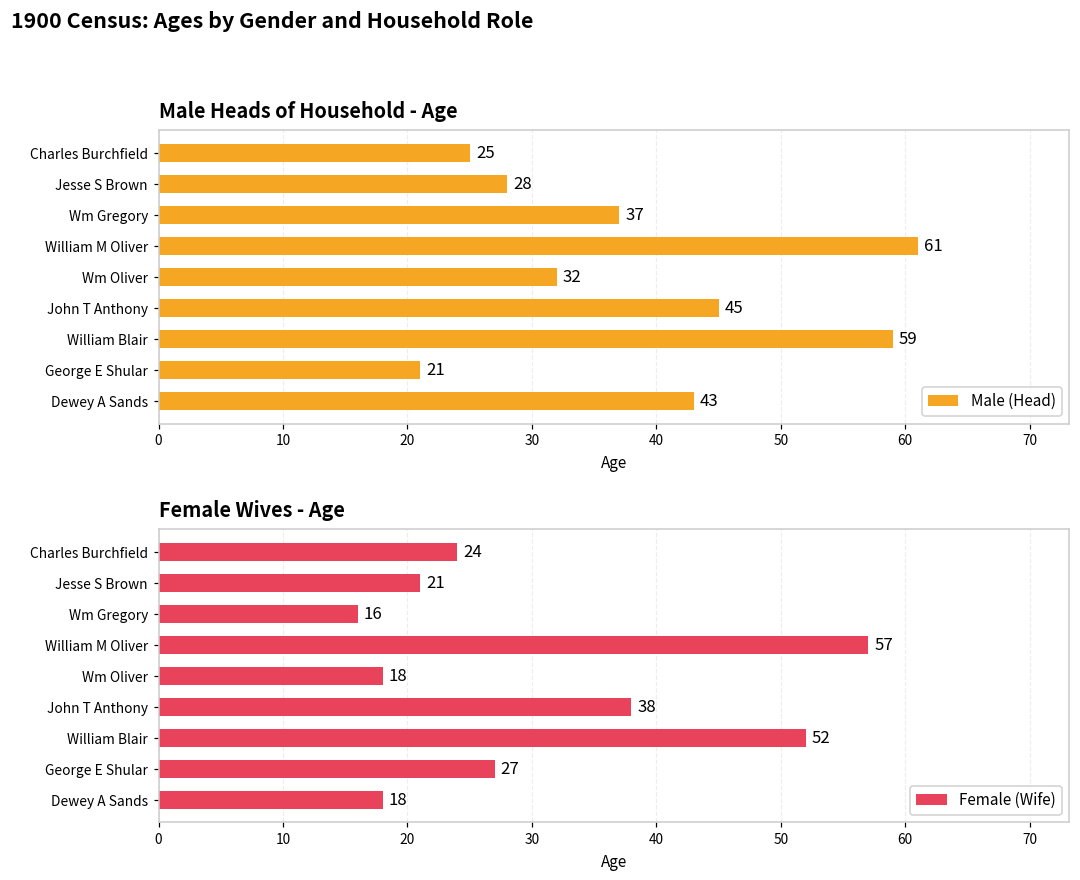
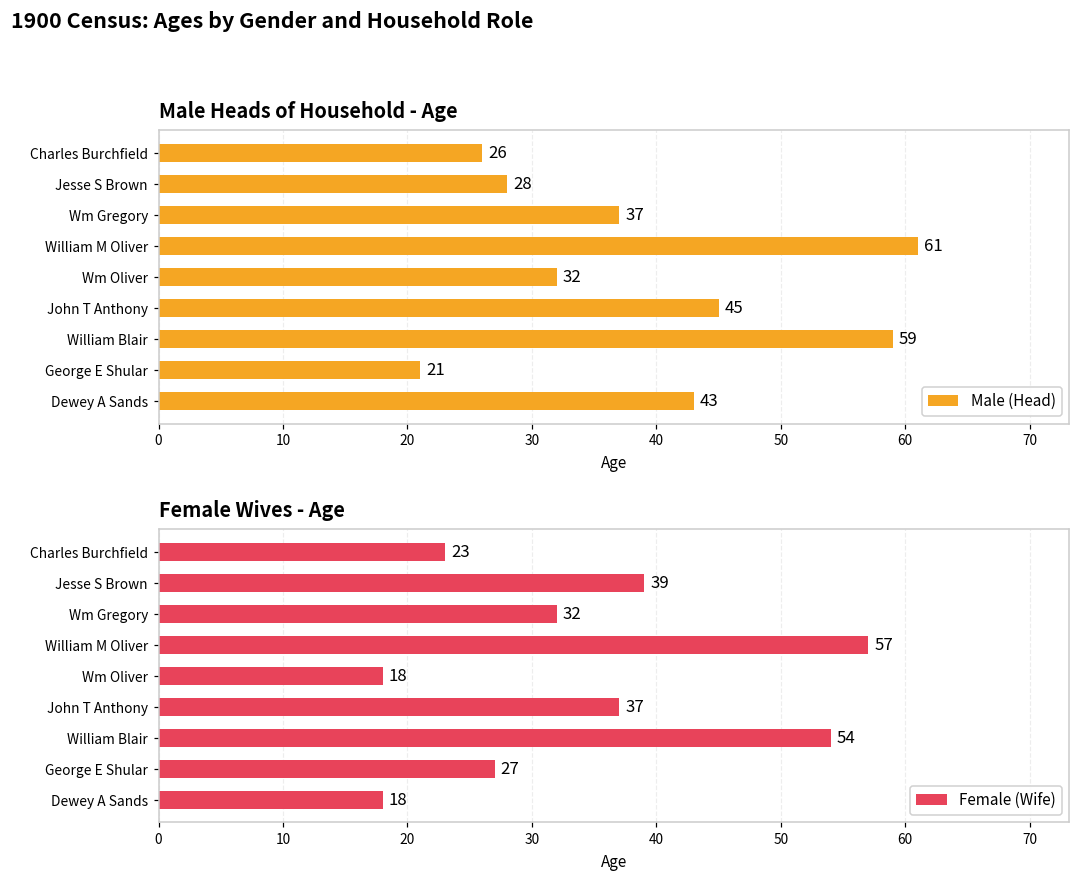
Male Heads of Household - Age, Charles Burchfield: 25 -> 26
Female Wives - Age, Charles Burchfield: 24 -> 23
Female Wives - Age, Jesse S Brown: 21 -> 39
Female Wives - Age, Wm Gregory: 16 -> 32
Female Wives - Age, John T Anthony: 38 -> 37
Female Wives - Age, William Blair: 52 -> 54
